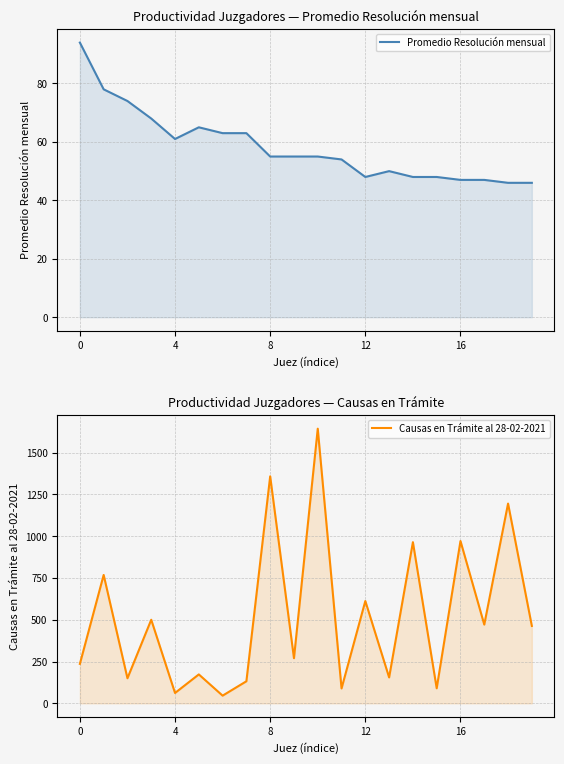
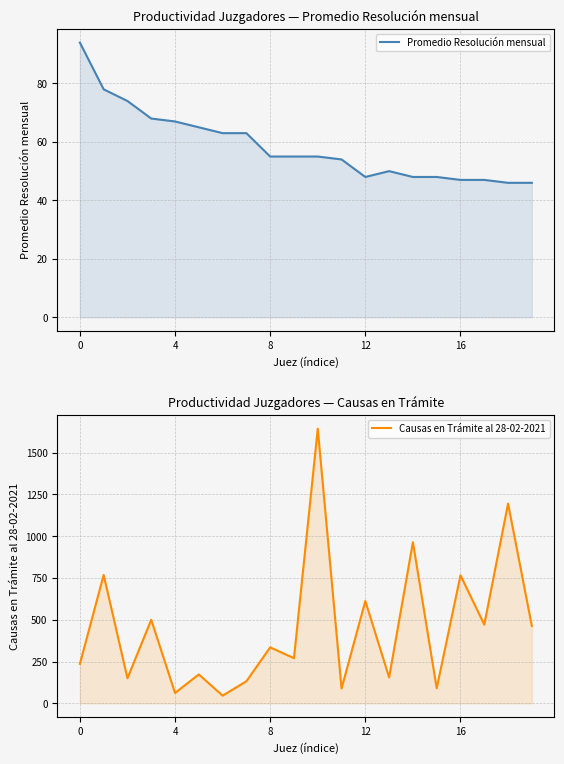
Productividad Juzgadores — Promedio Resolución mensual, 4: 61 -> 67
Productividad Juzgadores — Causas en Trámite, 8: 1360 -> 340
Productividad Juzgadores — Causas en Trámite, 16: 970 -> 770
